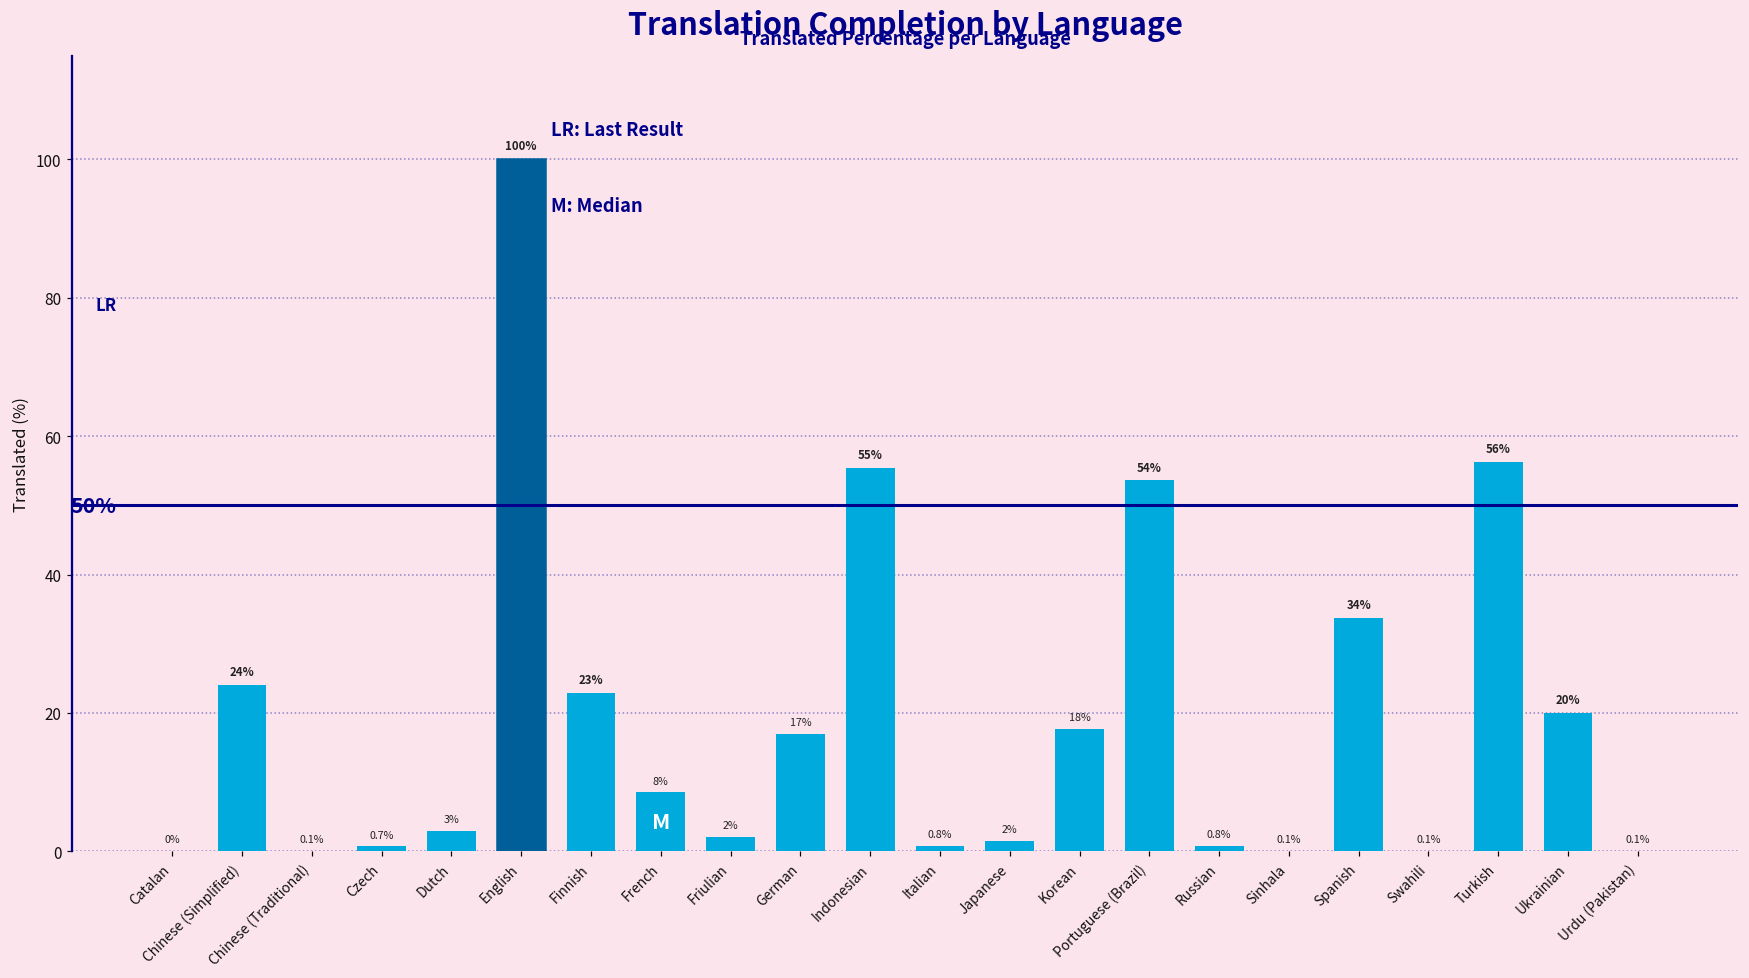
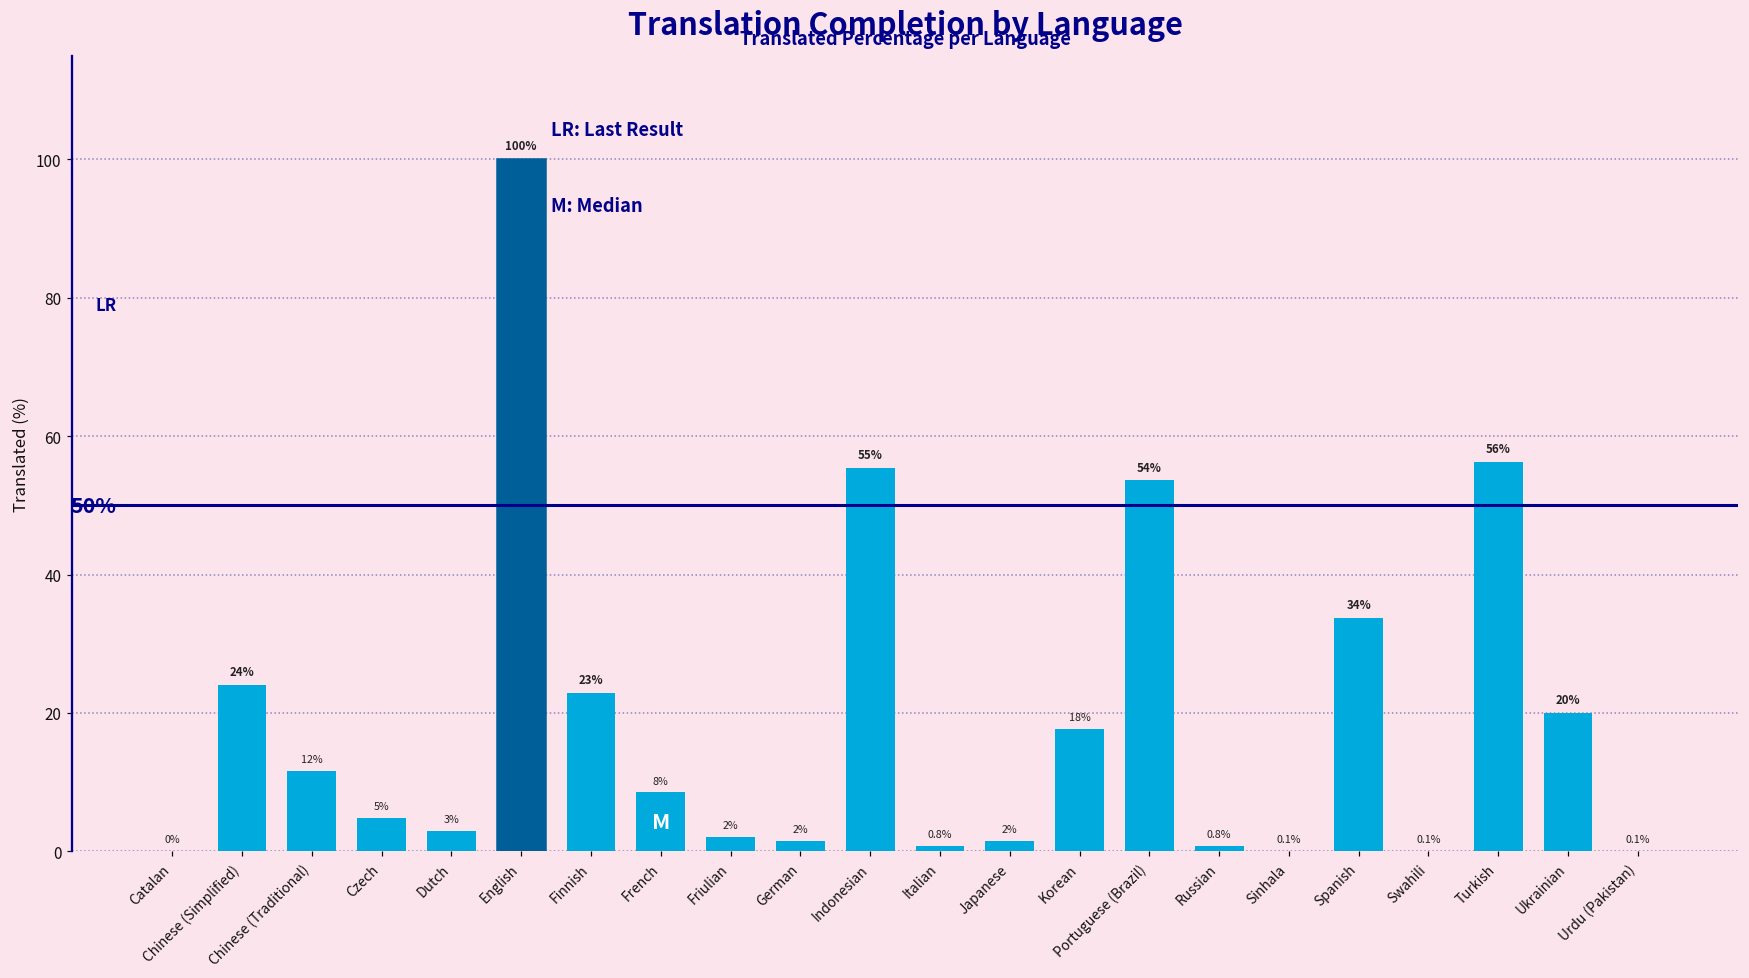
Chinese (Traditional): 0.1% -> 12%
Czech: 0.7% -> 5%
German: 17% -> 2%
